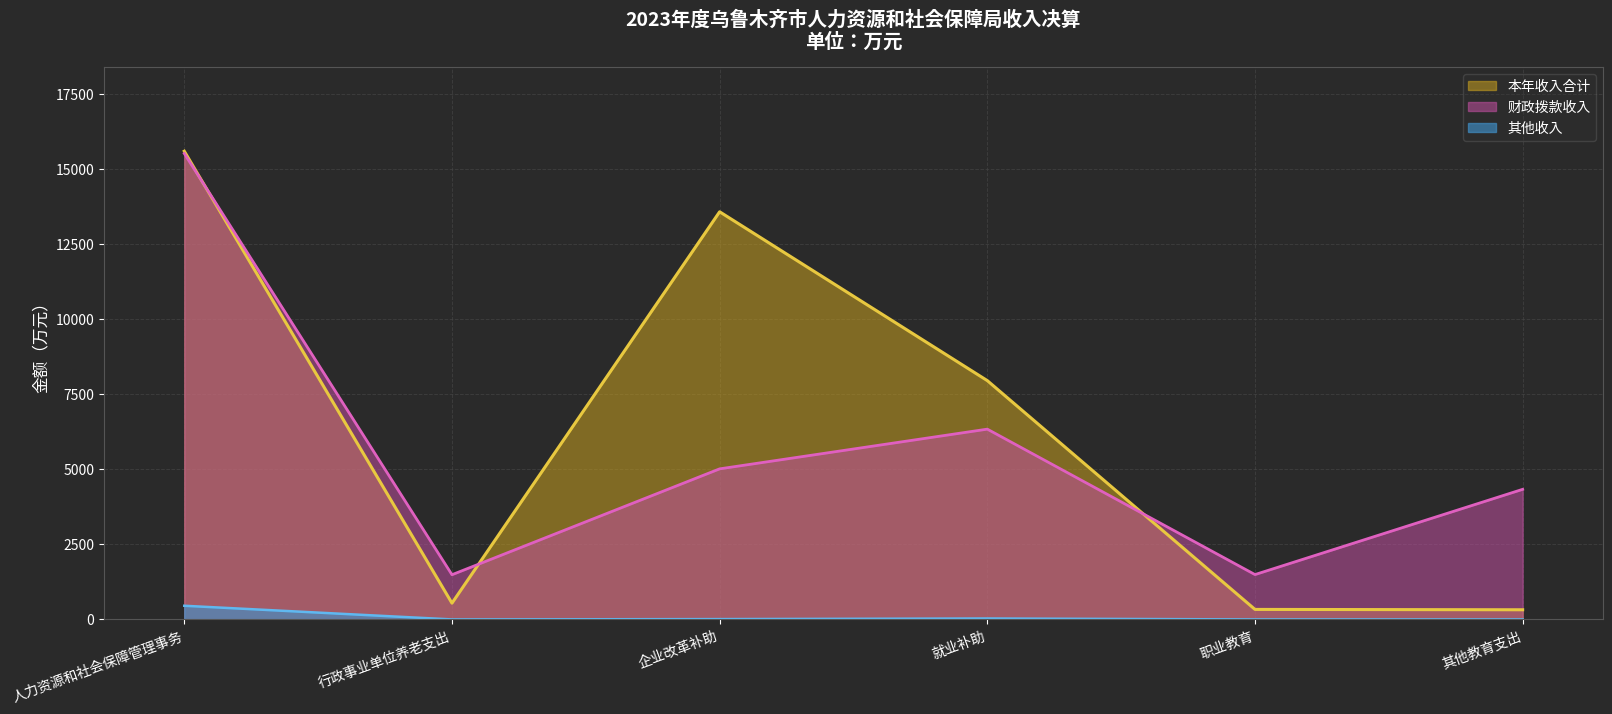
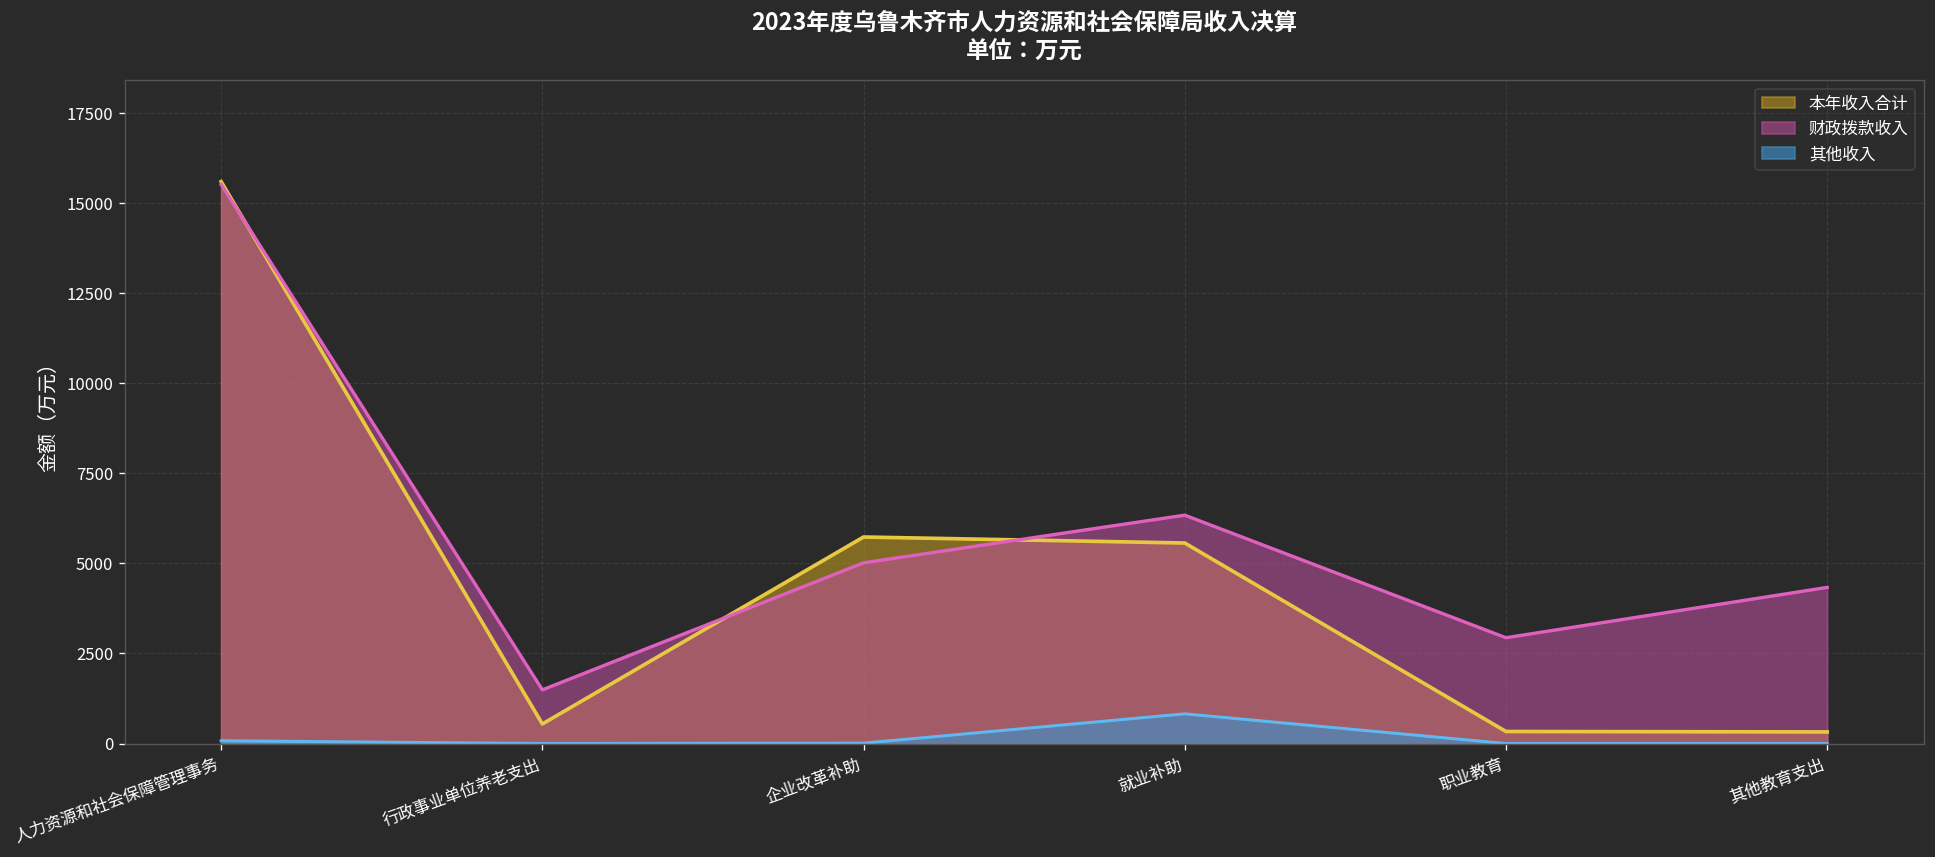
其他收入, 人力资源和社会保障管理事务: 500 -> 100
本年收入合计, 企业改革补助: 13600 -> 5700
本年收入合计, 就业补助: 8000 -> 5600
其他收入, 就业补助: 0 -> 800
财政拨款收入, 职业教育: 1500 -> 2900
